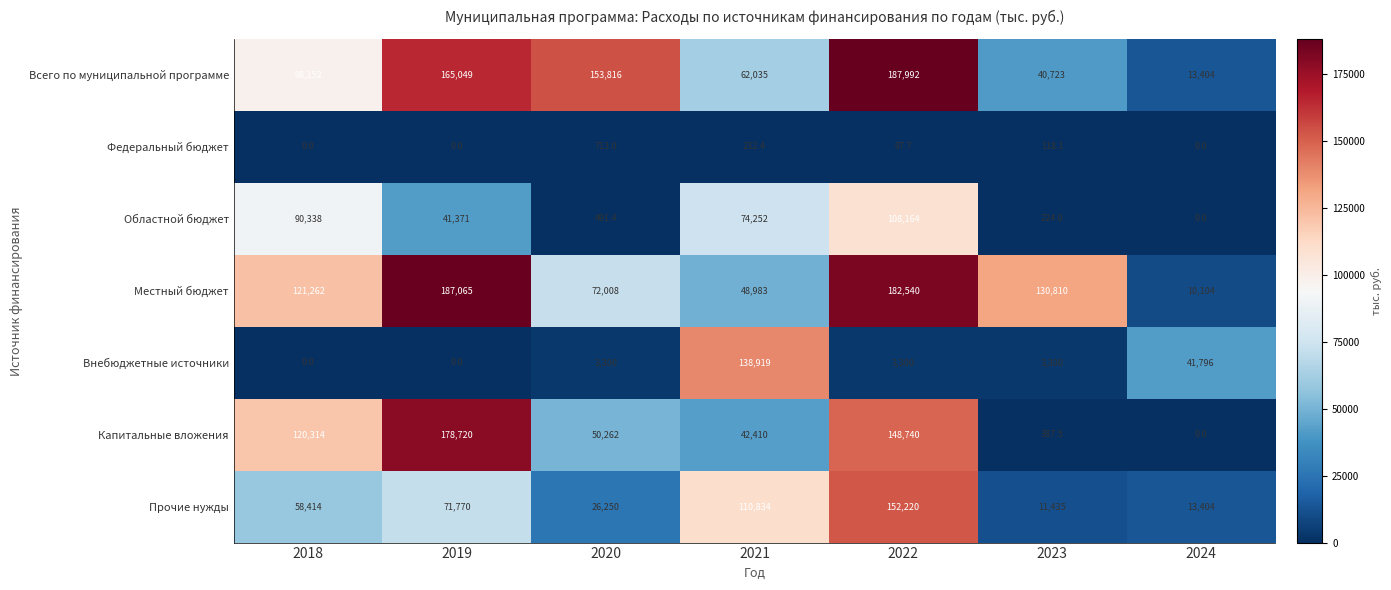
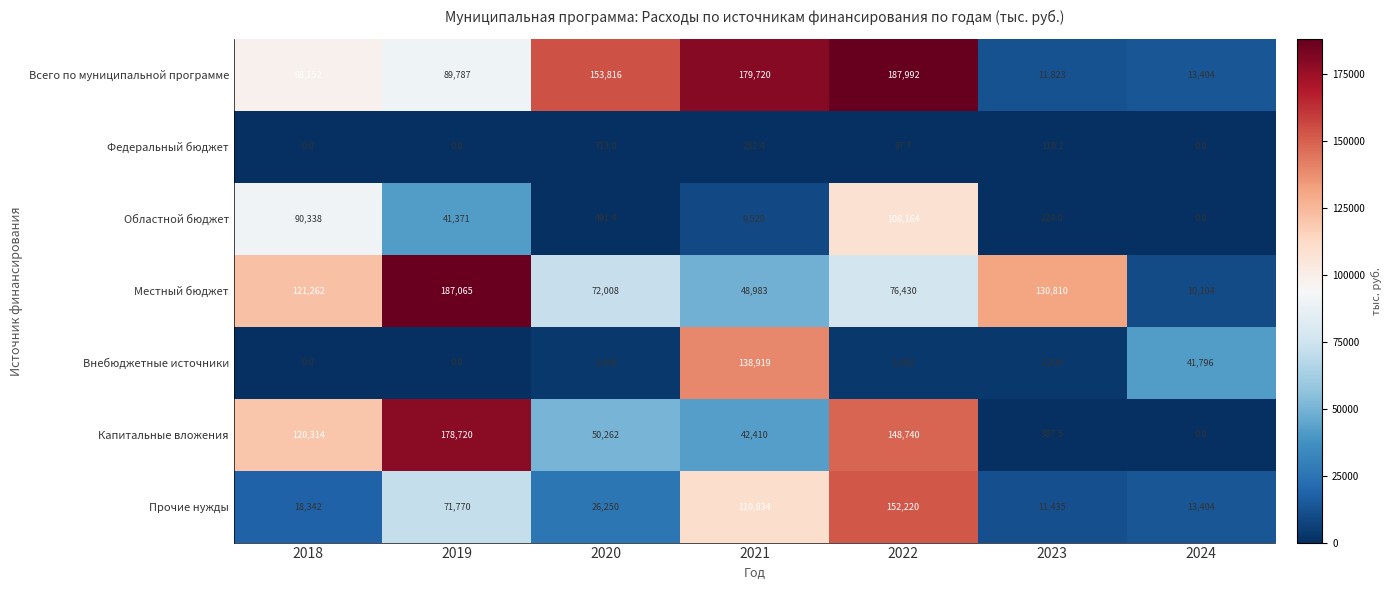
Всего по муниципальной программе, 2019: 165,049 -> 89,787
Всего по муниципальной программе, 2021: 62,035 -> 179,720
Всего по муниципальной программе, 2023: 40,723 -> 11,823
Областной бюджет, 2021: 74,252 -> 9,520
Местный бюджет, 2022: 182,540 -> 76,430
Прочие нужды, 2018: 58,414 -> 18,342
